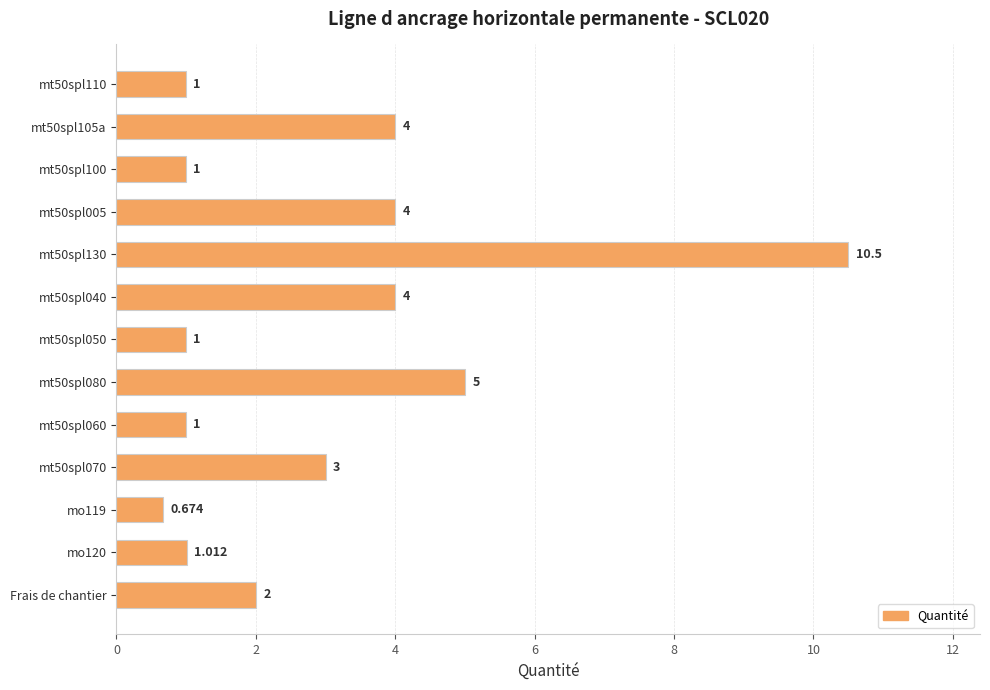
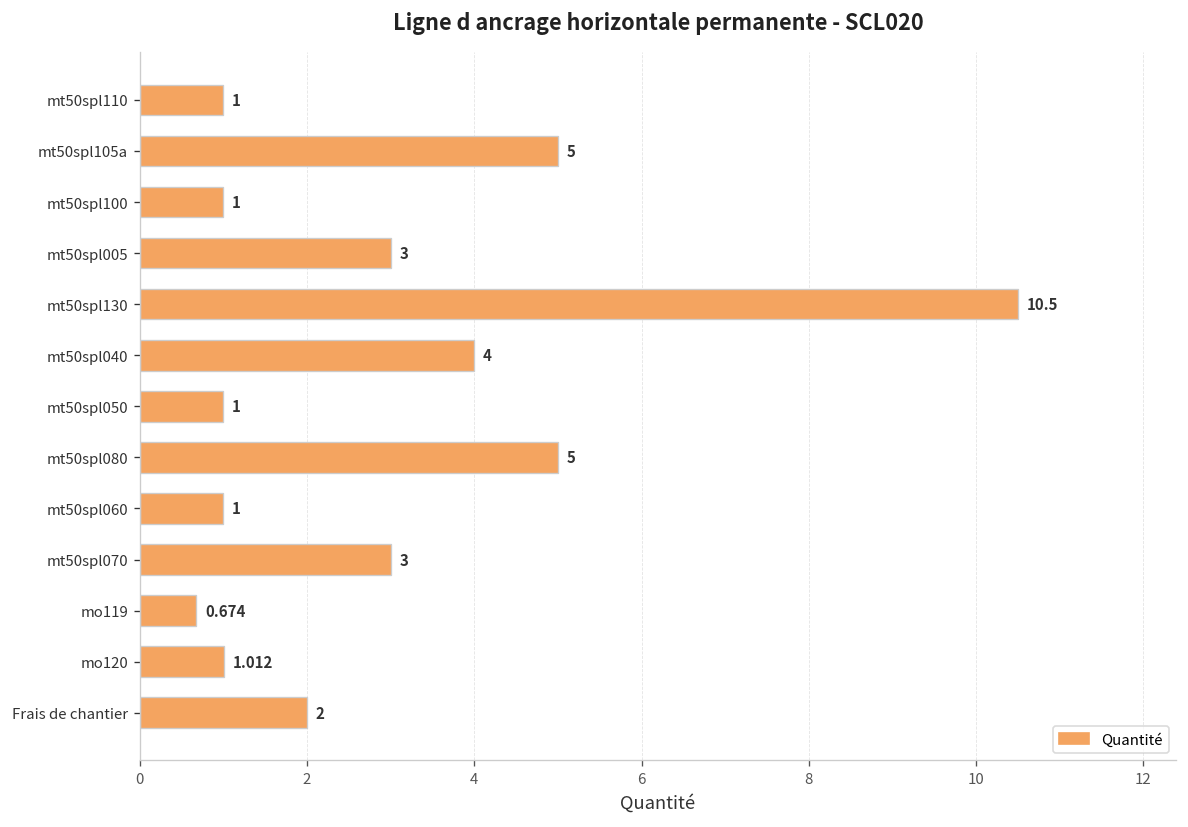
mt50spl105a: 4 -> 5
mt50spl005: 4 -> 3
